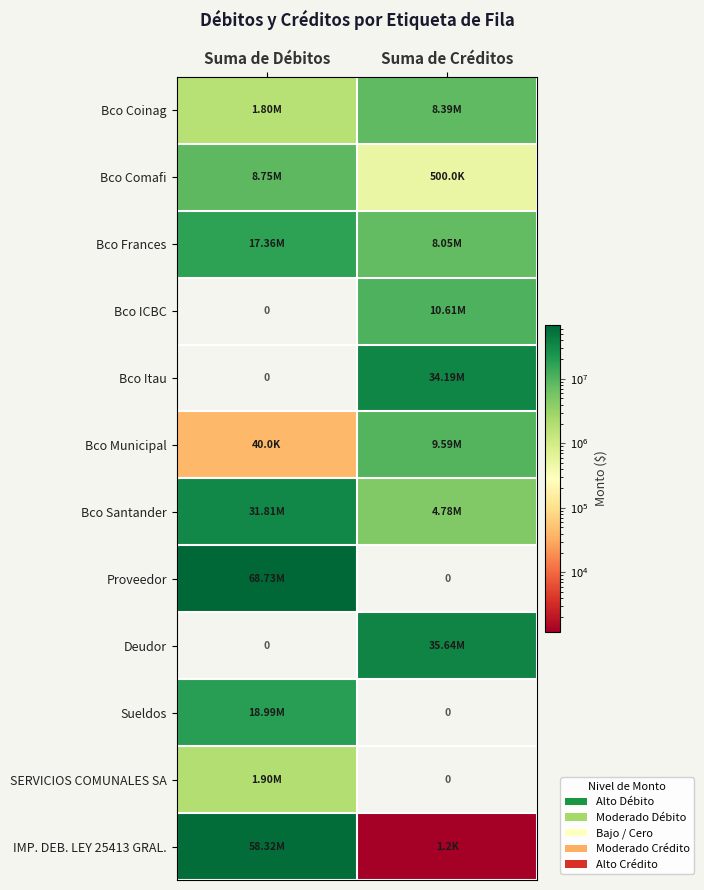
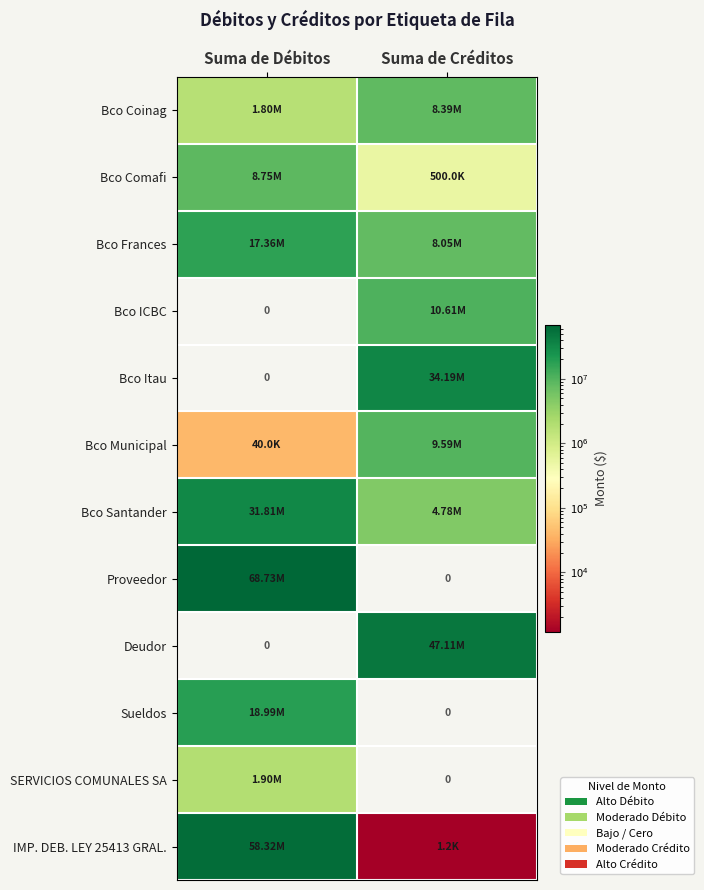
Deudor, Suma de Créditos: 35.64M -> 47.11M
